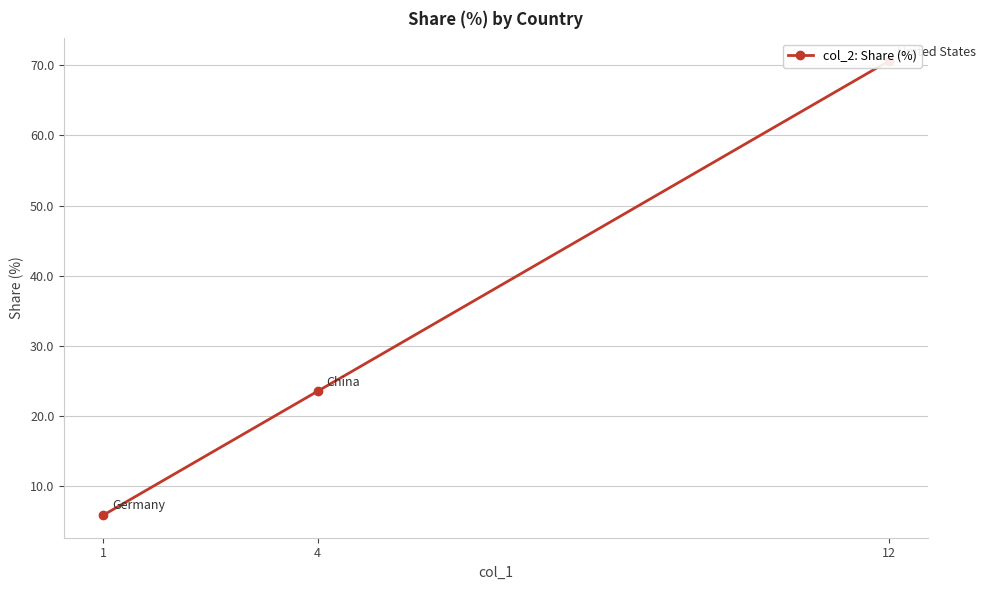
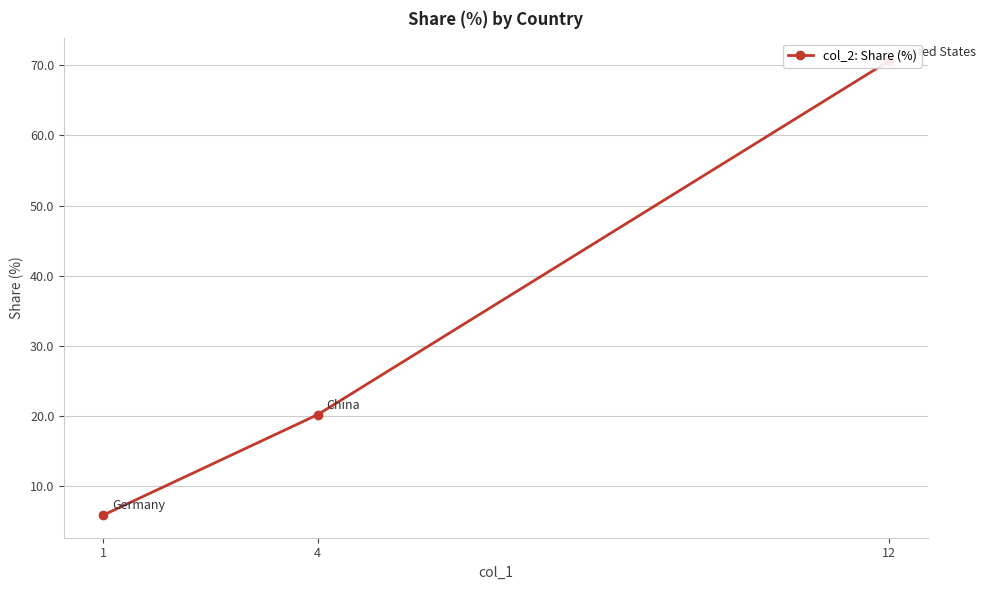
4: 24 -> 20
